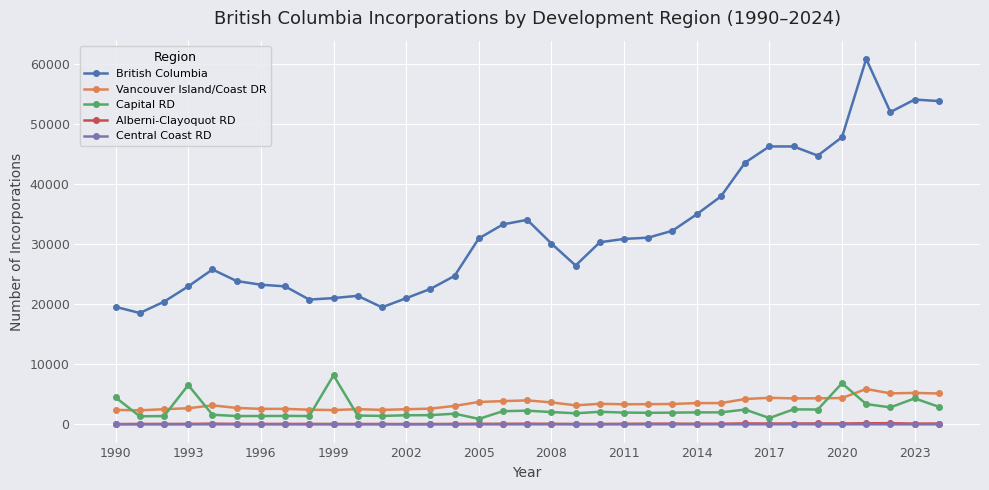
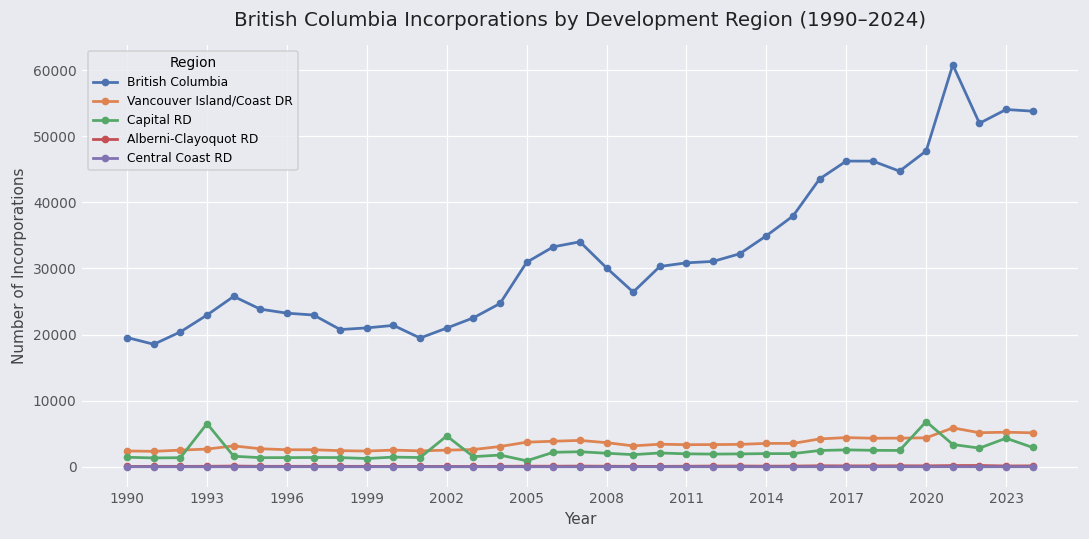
Capital RD, 1990: 4000 -> 1000
Capital RD, 1999: 8000 -> 1000
Capital RD, 2002: 2000 -> 5000
Capital RD, 2017: 1000 -> 3000
